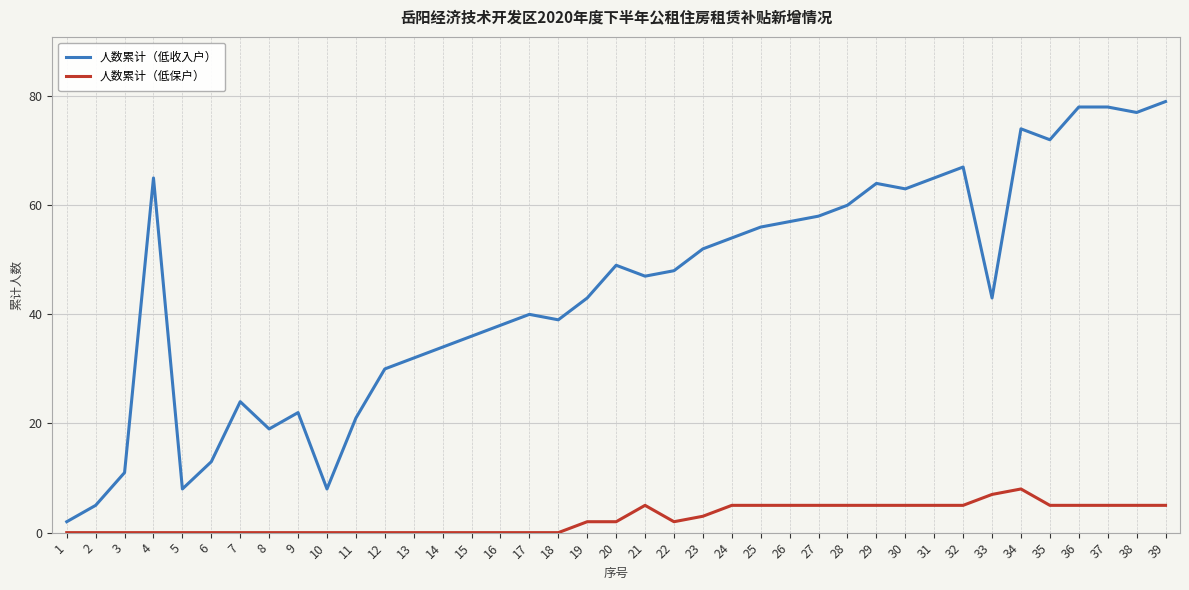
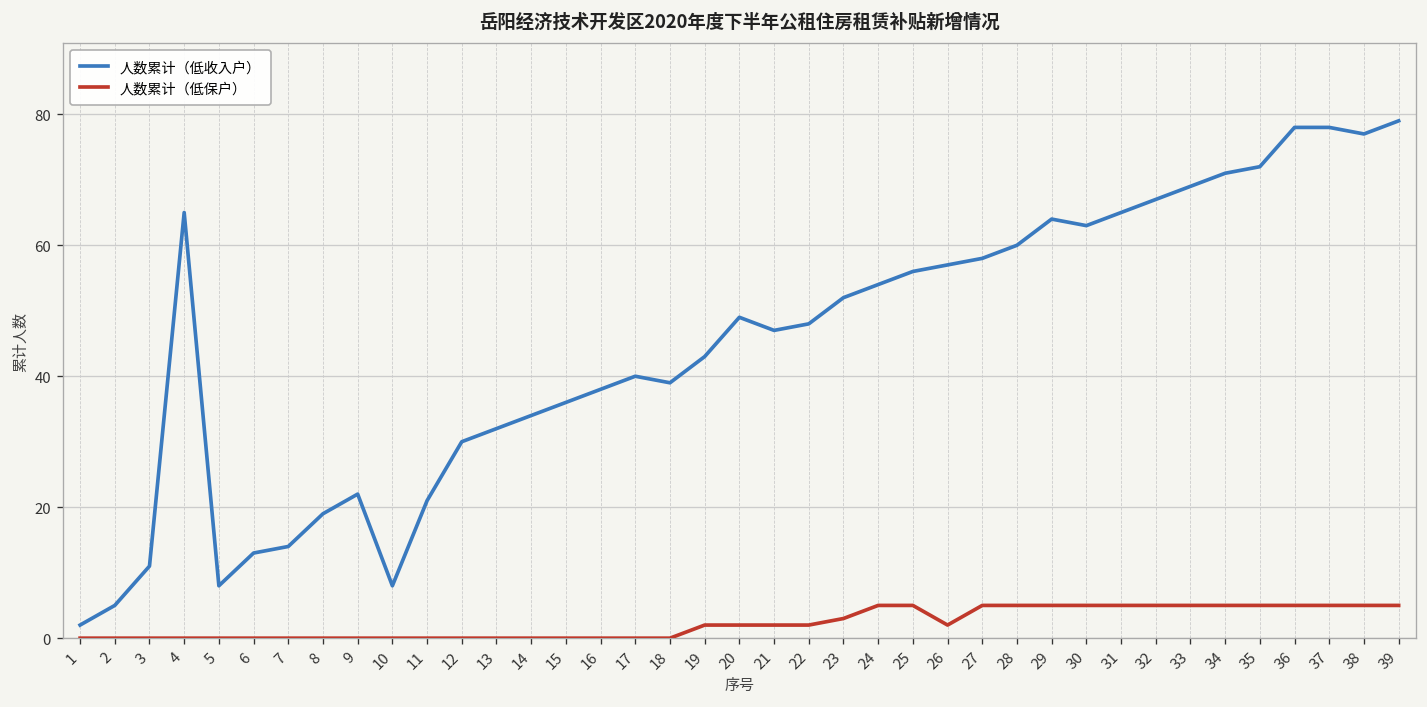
人数累计（低收入户）, 7: 24 -> 14
人数累计（低保户）, 21: 5 -> 2
人数累计（低保户）, 26: 5 -> 2
人数累计（低收入户）, 33: 43 -> 69
人数累计（低保户）, 33: 7 -> 5
人数累计（低收入户）, 34: 74 -> 71
人数累计（低保户）, 34: 8 -> 5
